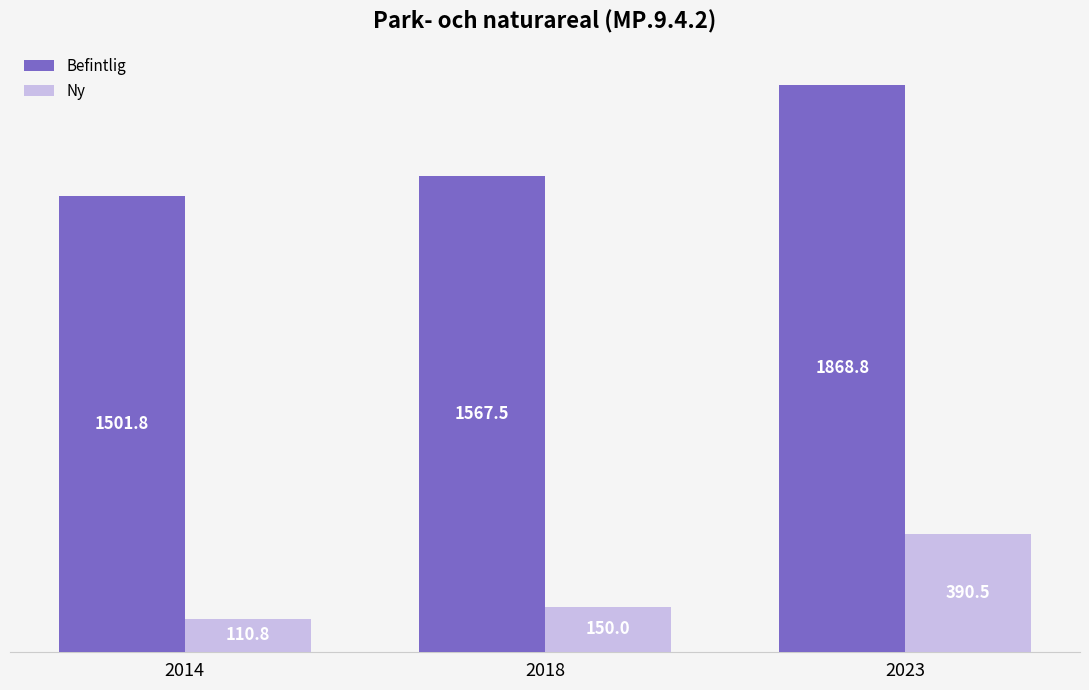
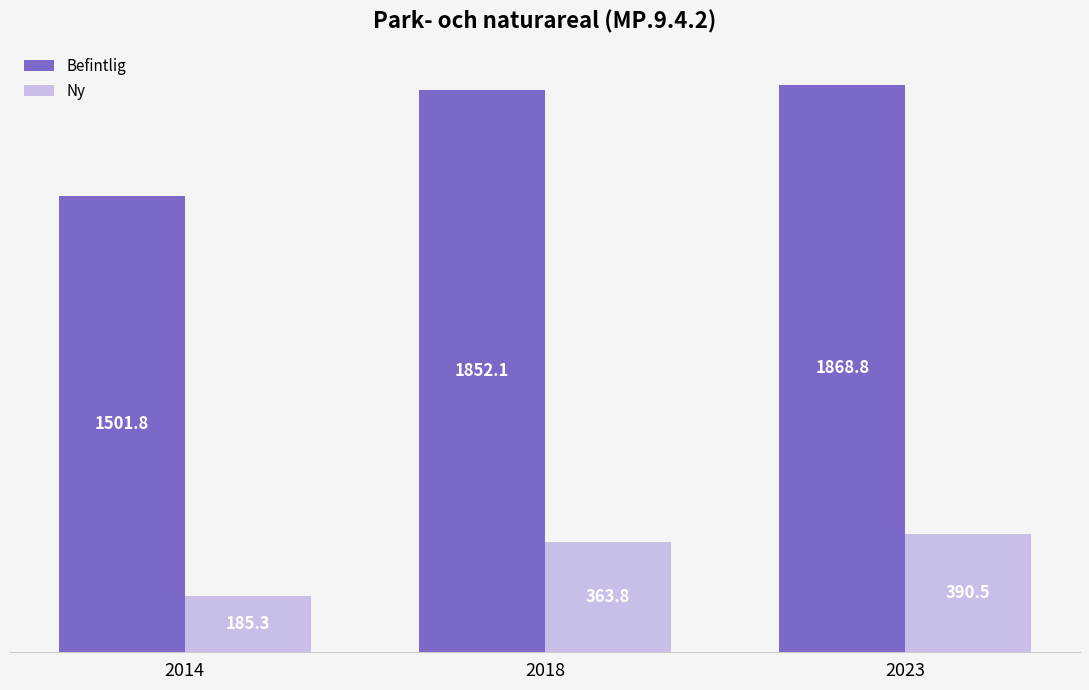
Ny, 2014: 110.8 -> 185.3
Befintlig, 2018: 1567.5 -> 1852.1
Ny, 2018: 150.0 -> 363.8
